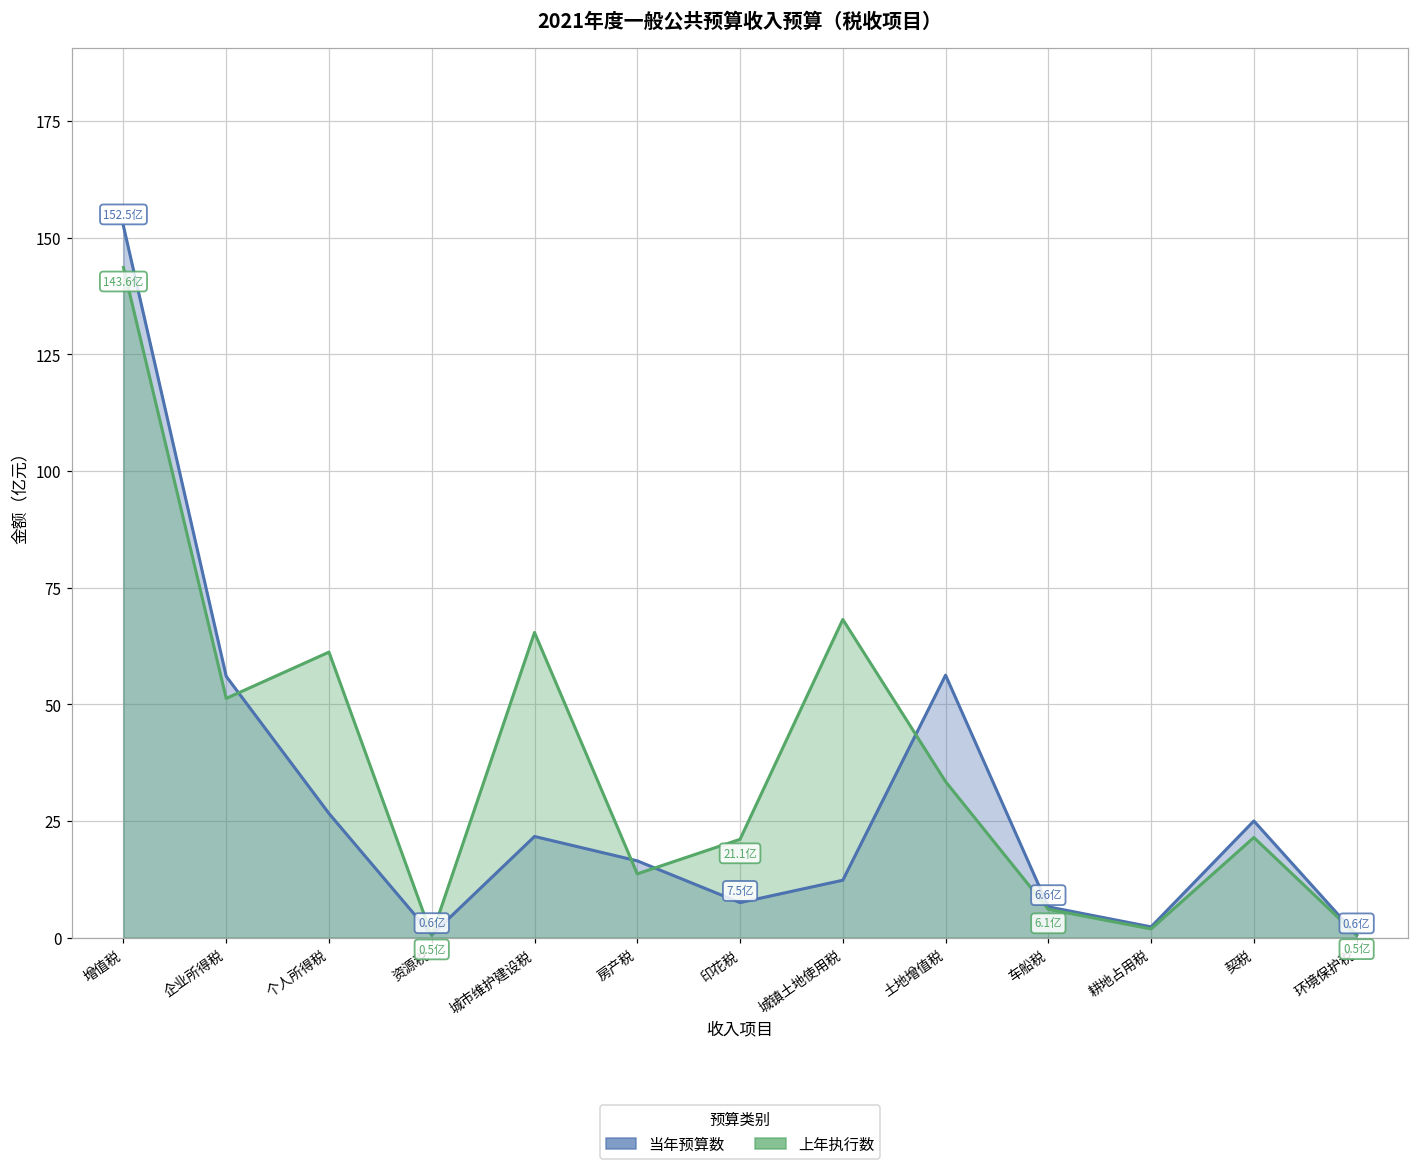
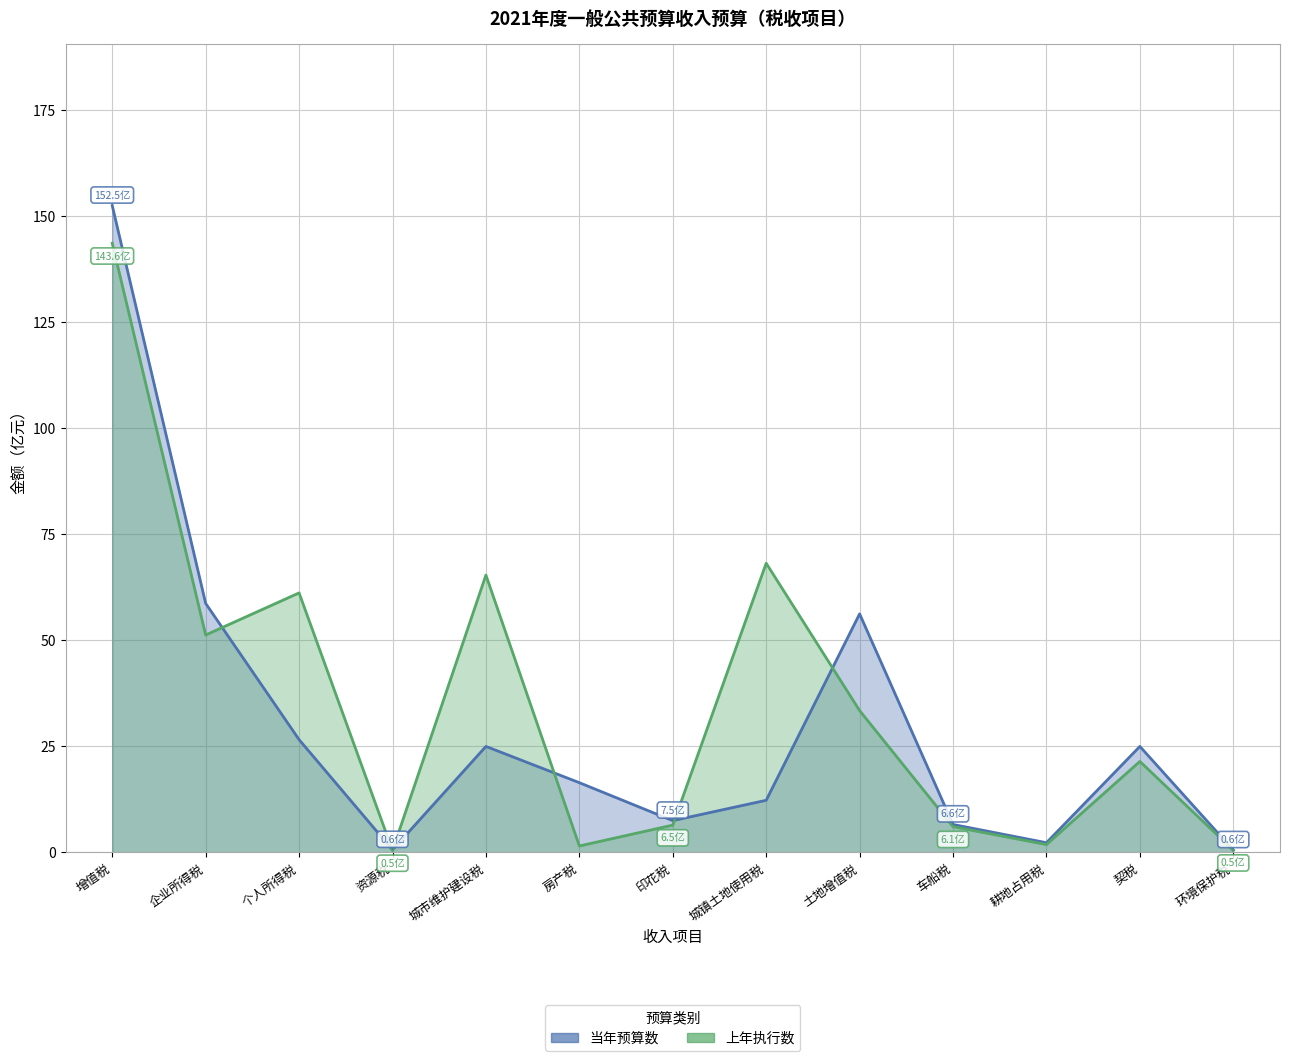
当年预算数, 企业所得税: 56 -> 59
当年预算数, 城市维护建设税: 22 -> 25
上年执行数, 房产税: 14 -> 2
上年执行数, 印花税: 21.1亿 -> 6.5亿
